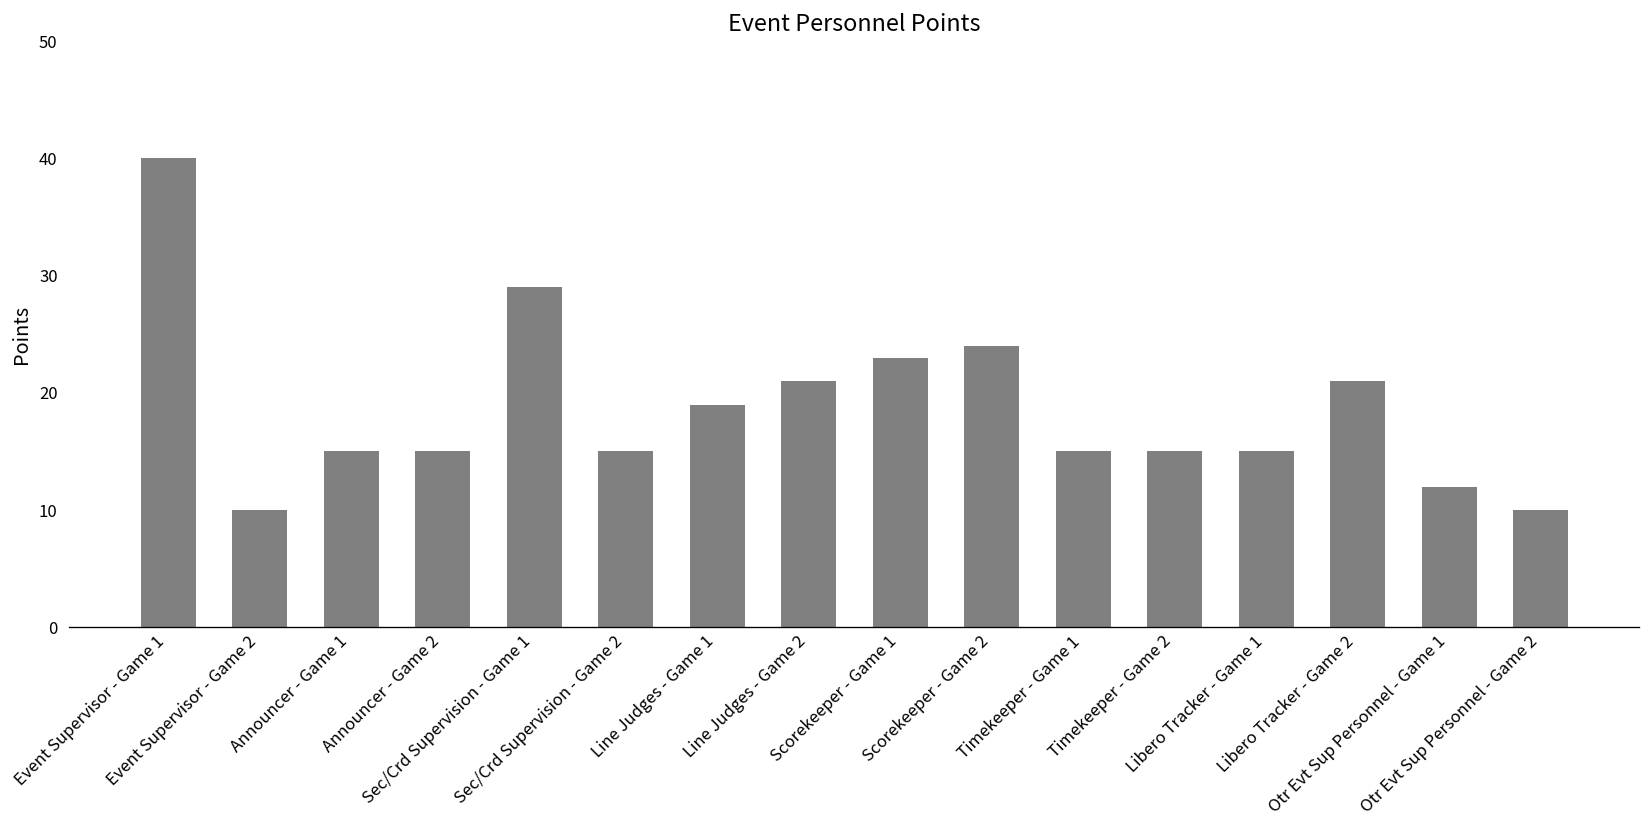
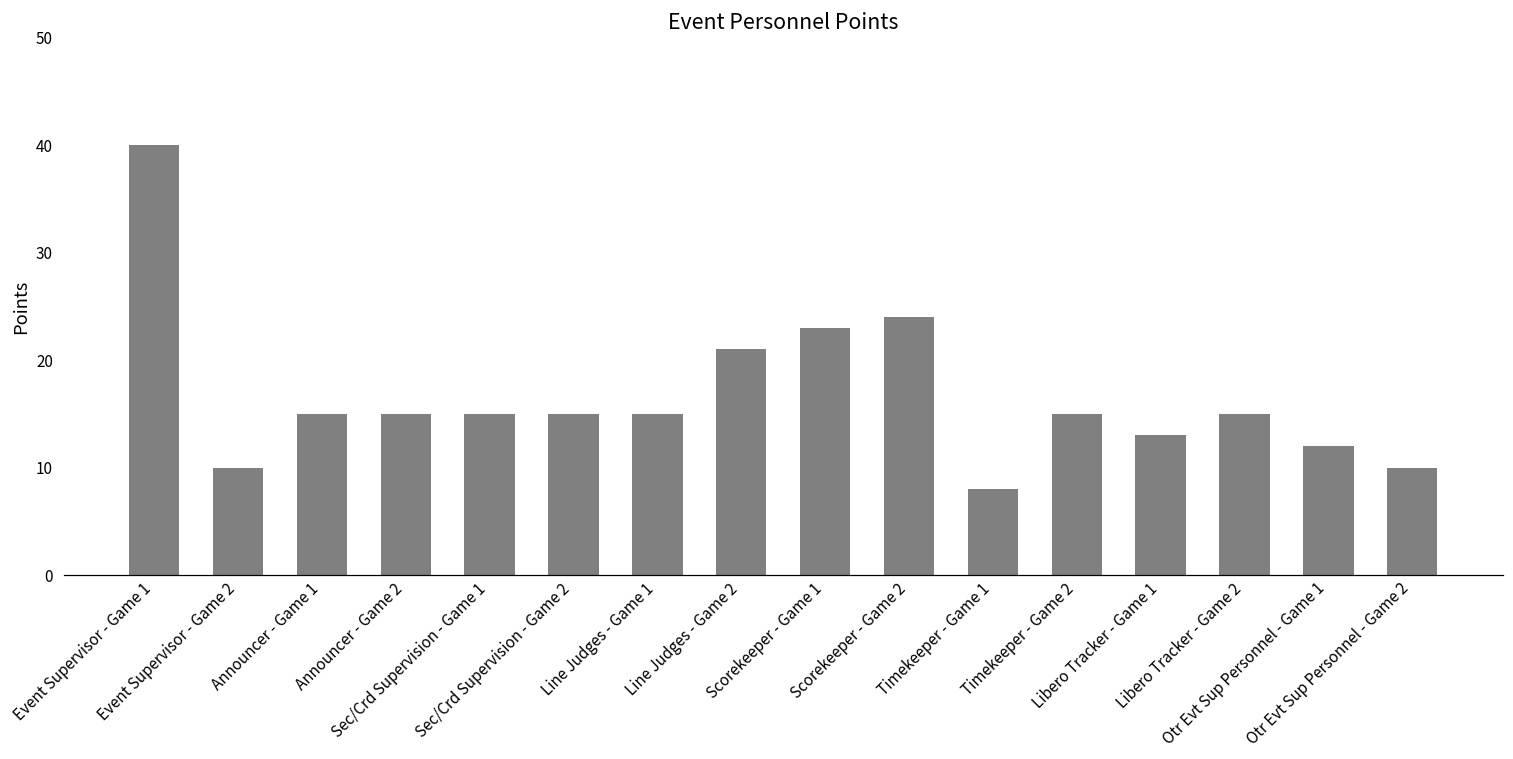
Sec/Crd Supervision - Game 1: 29 -> 15
Line Judges - Game 1: 19 -> 15
Timekeeper - Game 1: 15 -> 8
Libero Tracker - Game 1: 15 -> 13
Libero Tracker - Game 2: 21 -> 15
